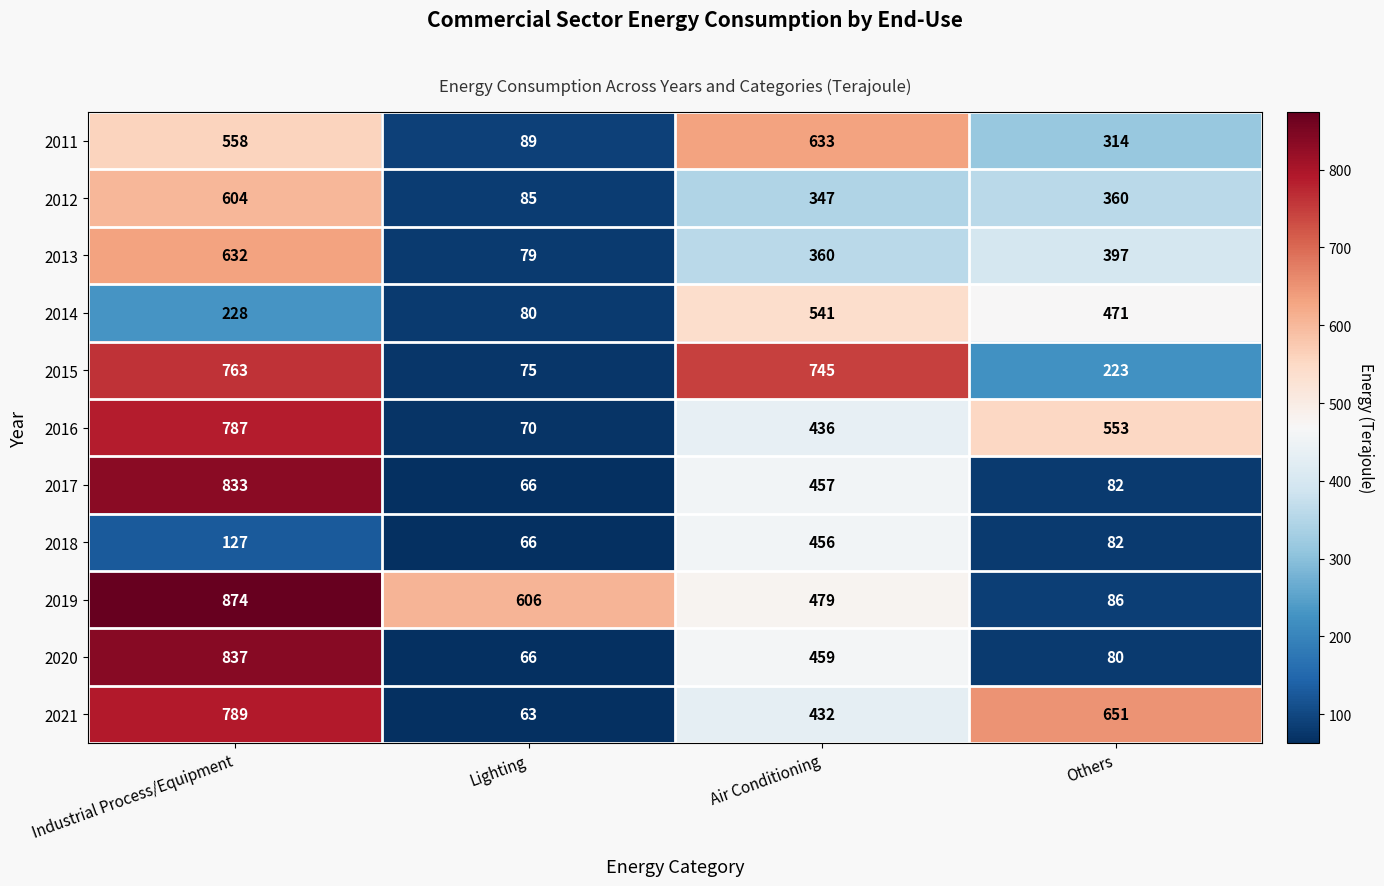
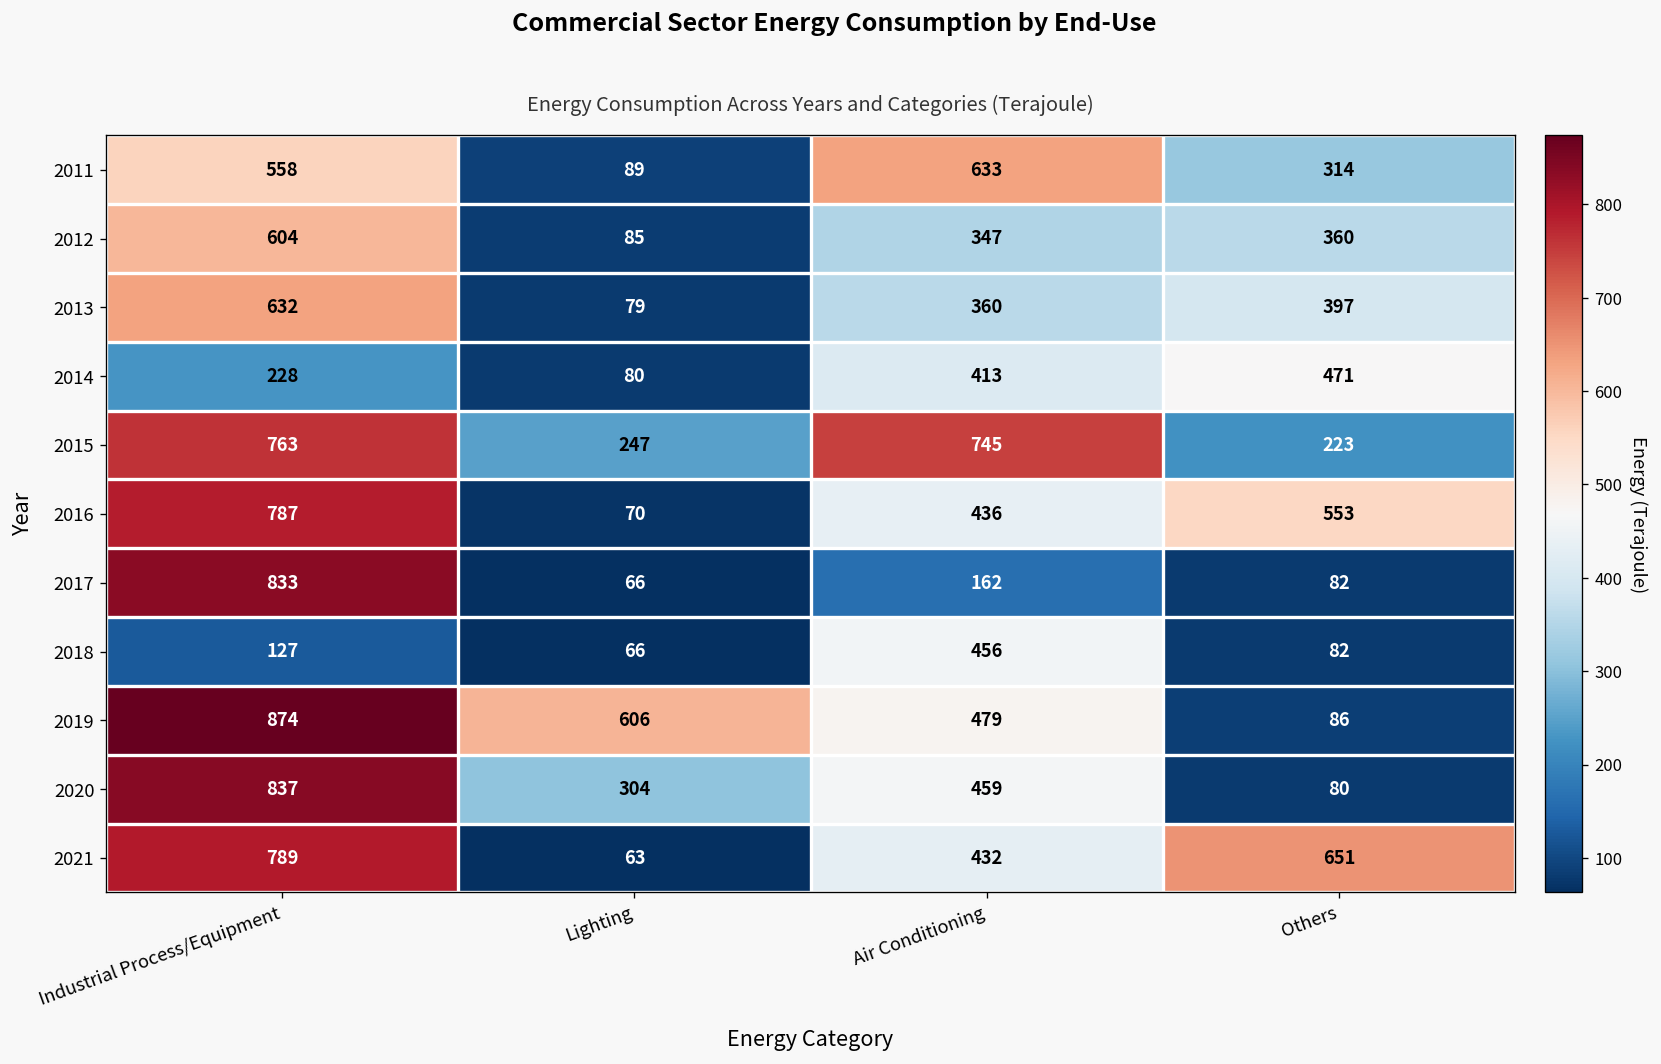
2014, Air Conditioning: 541 -> 413
2015, Lighting: 75 -> 247
2017, Air Conditioning: 457 -> 162
2020, Lighting: 66 -> 304
